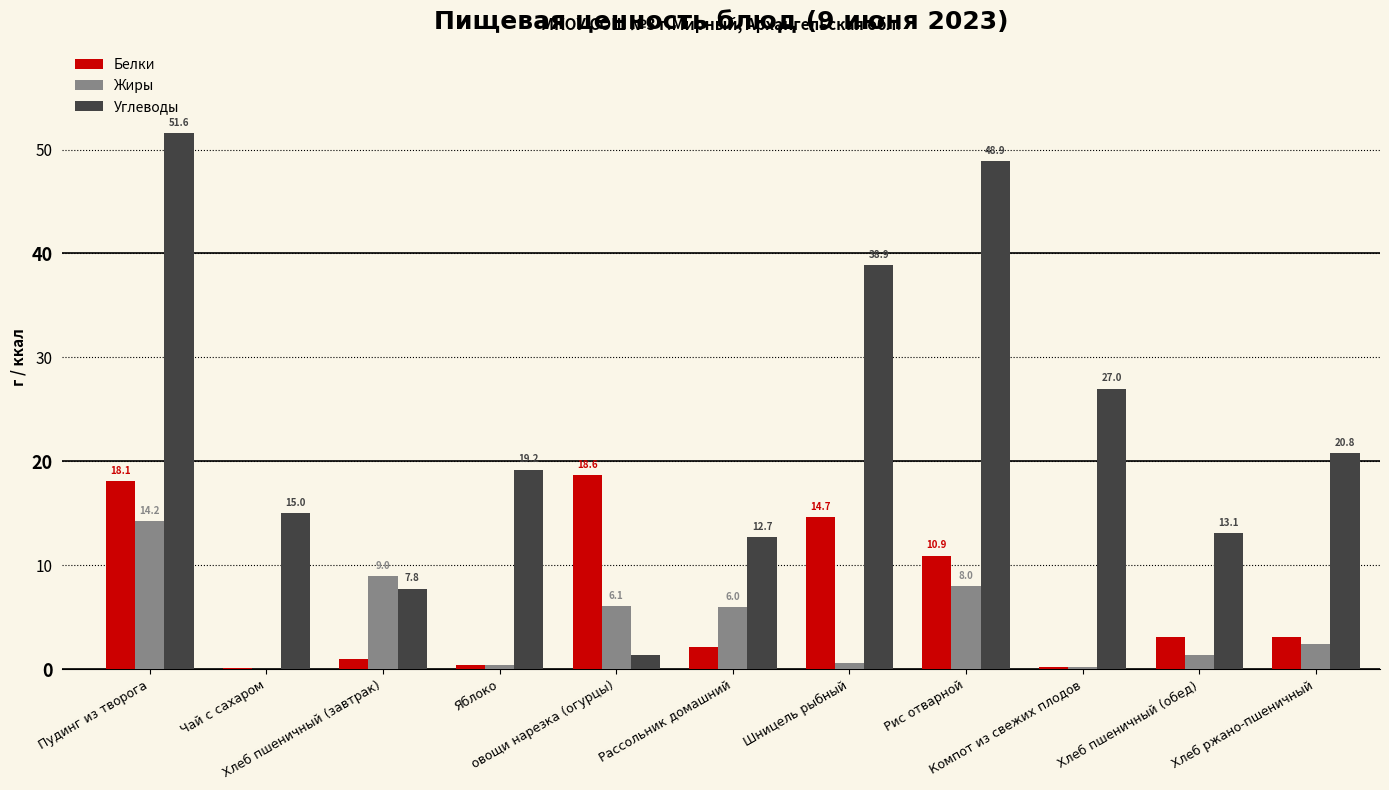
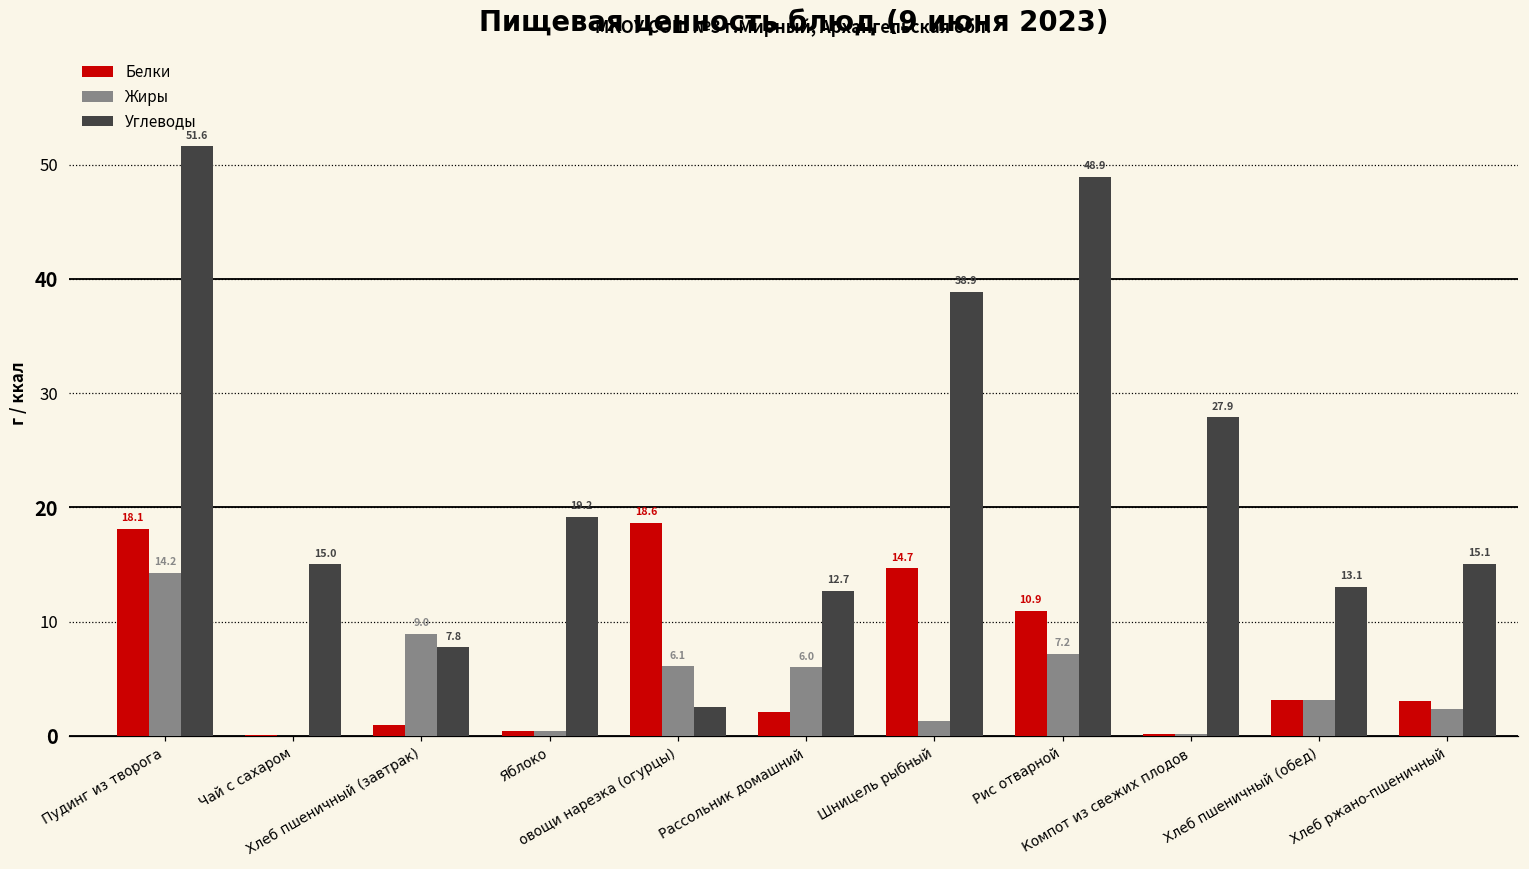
Углеводы, овощи нарезка (огурцы): 1.3 -> 2.6
Жиры, Шницель рыбный: 0.6 -> 1.3
Жиры, Рис отварной: 8.0 -> 7.2
Углеводы, Компот из свежих плодов: 27.0 -> 27.9
Жиры, Хлеб пшеничный (обед): 1.4 -> 3.2
Углеводы, Хлеб ржано-пшеничный: 20.8 -> 15.1
